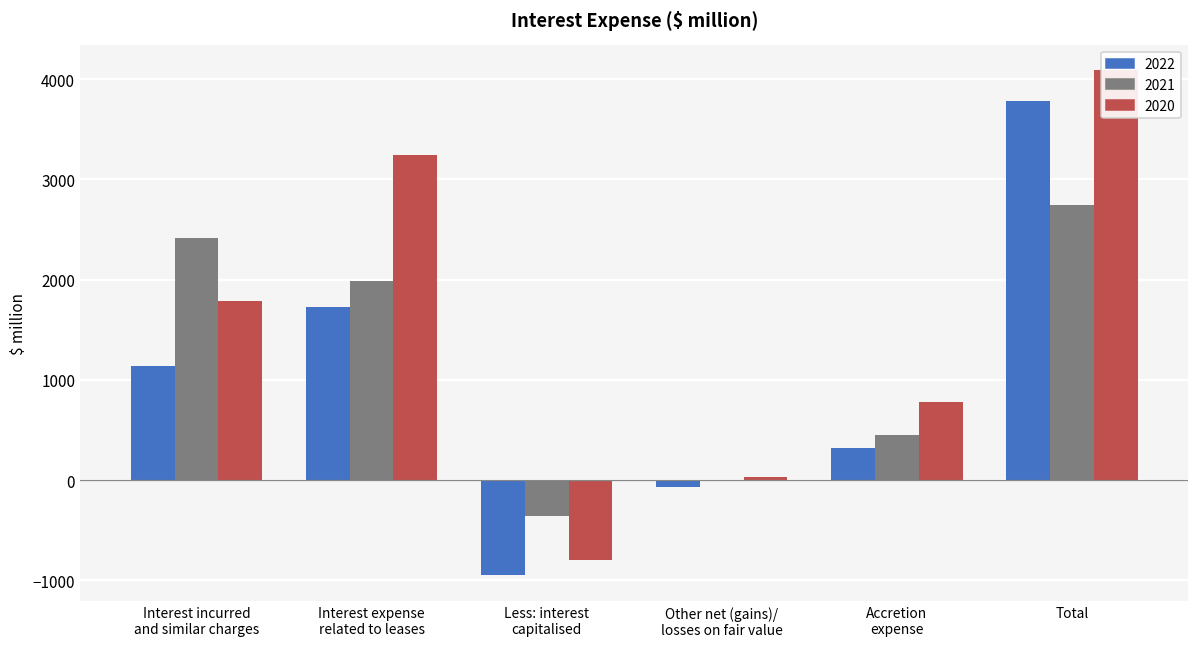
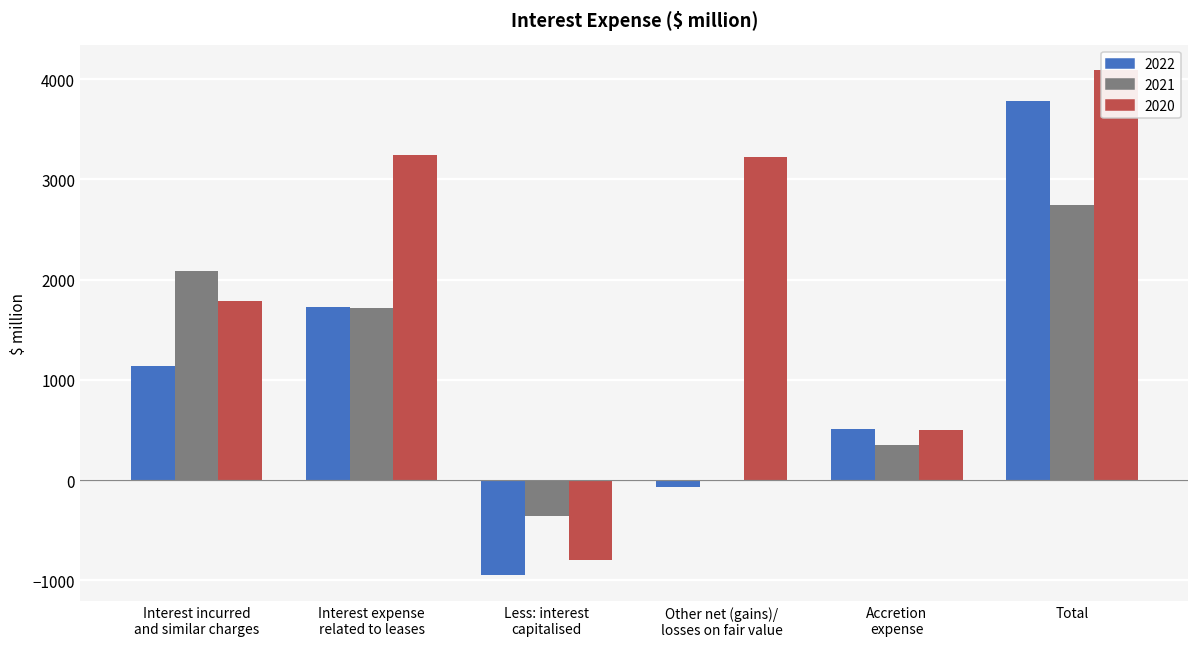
2021, Interest incurred and similar charges: 2400 -> 2100
2021, Interest expense related to leases: 2000 -> 1700
2020, Other net (gains)/ losses on fair value: 0 -> 3200
2022, Accretion expense: 300 -> 500
2021, Accretion expense: 500 -> 400
2020, Accretion expense: 800 -> 500
